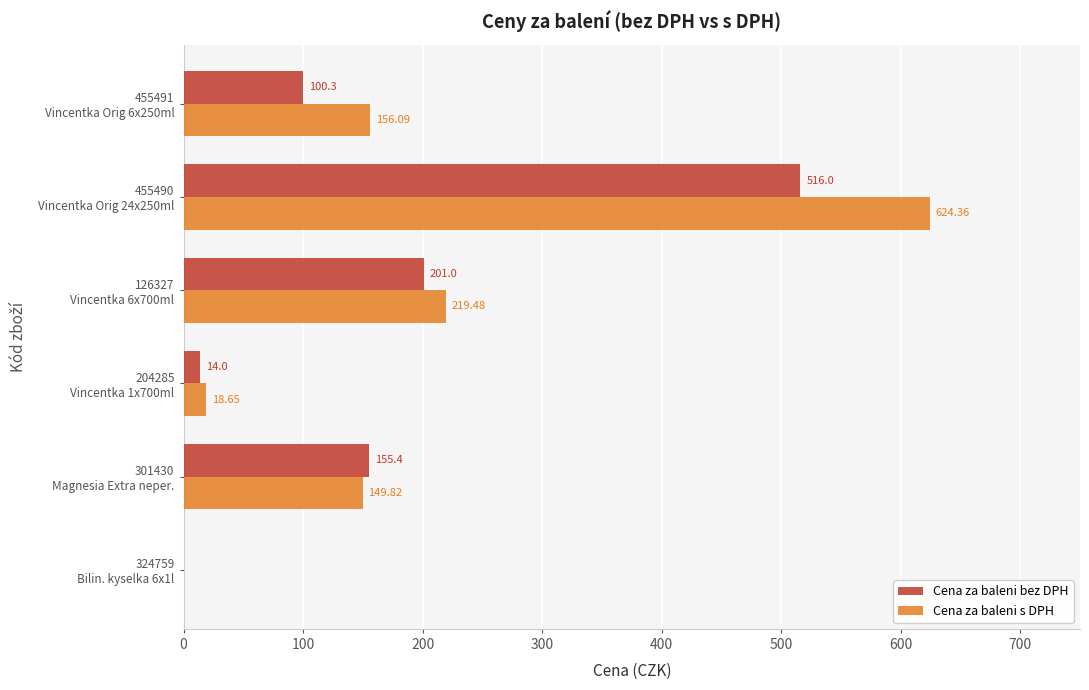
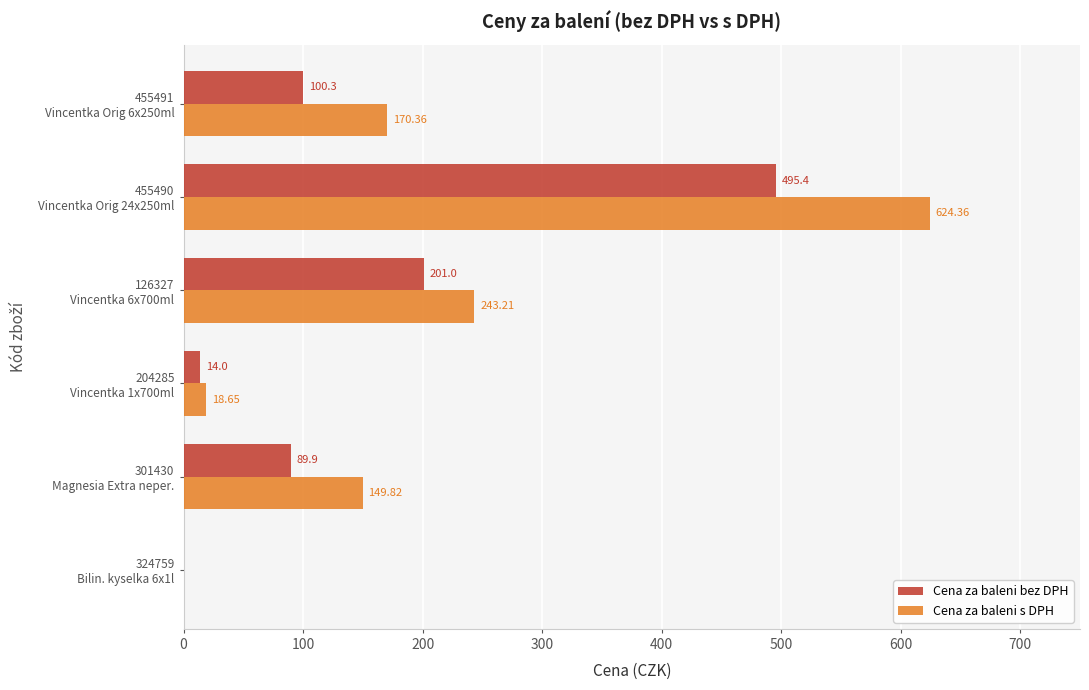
Cena za baleni s DPH, 455491 Vincentka Orig 6x250ml: 156.09 -> 170.36
Cena za baleni bez DPH, 455490 Vincentka Orig 24x250ml: 516.0 -> 495.4
Cena za baleni s DPH, 126327 Vincentka 6x700ml: 219.48 -> 243.21
Cena za baleni bez DPH, 301430 Magnesia Extra neper.: 155.4 -> 89.9
